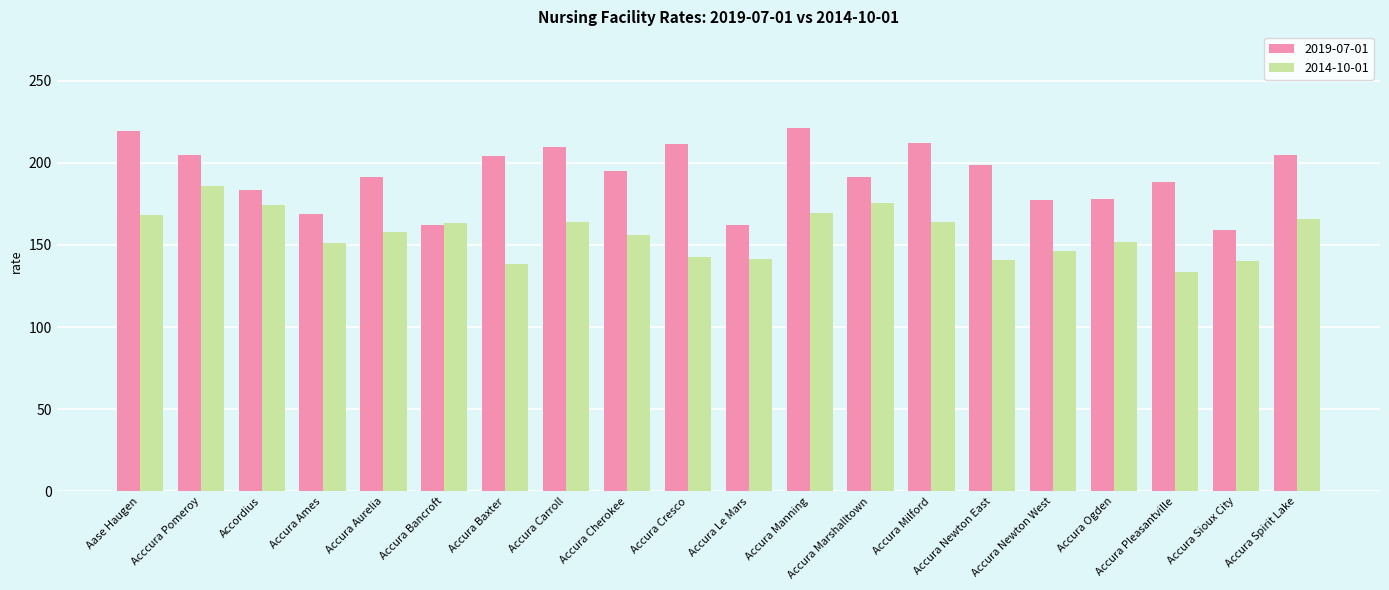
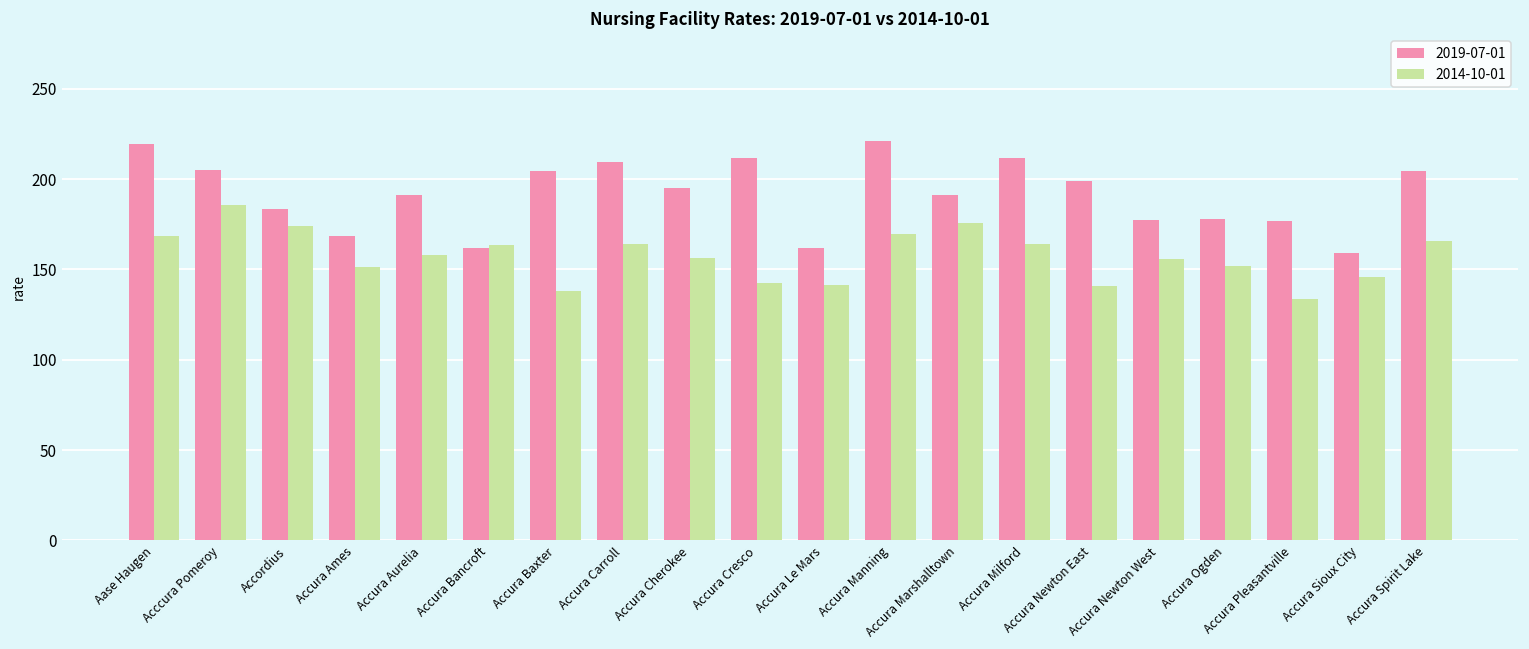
2014-10-01, Accura Newton West: 147 -> 156
2019-07-01, Accura Pleasantville: 188 -> 177
2014-10-01, Accura Sioux City: 140 -> 146
